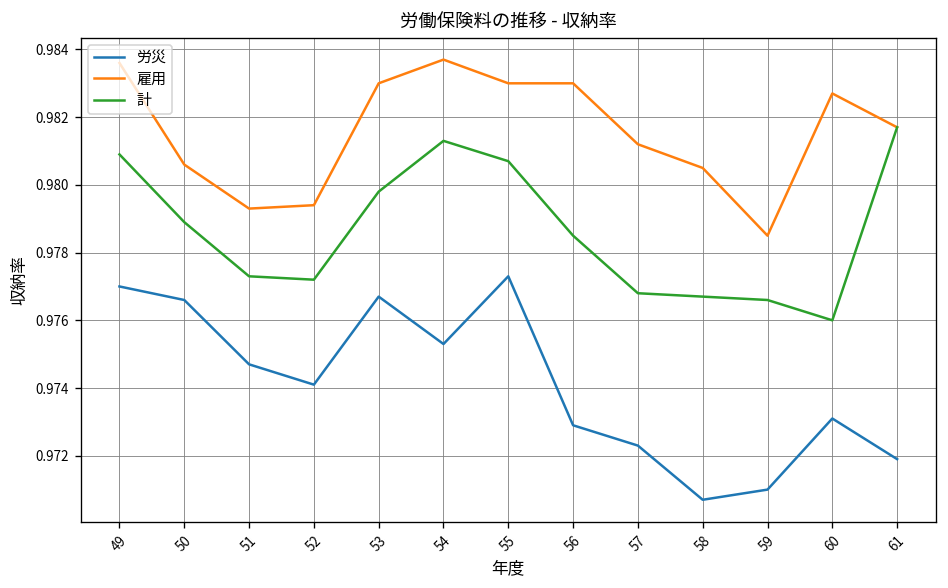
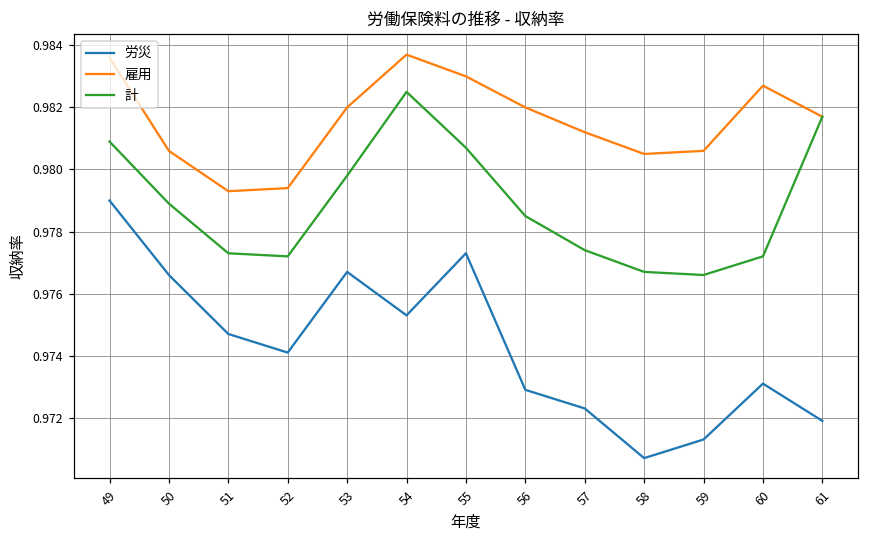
労災, 49: 0.977 -> 0.979
雇用, 53: 0.983 -> 0.982
計, 54: 0.9813 -> 0.9825
雇用, 56: 0.983 -> 0.982
計, 57: 0.9768 -> 0.9774
労災, 59: 0.9710 -> 0.9713
雇用, 59: 0.9785 -> 0.9806
計, 60: 0.9760 -> 0.9772
